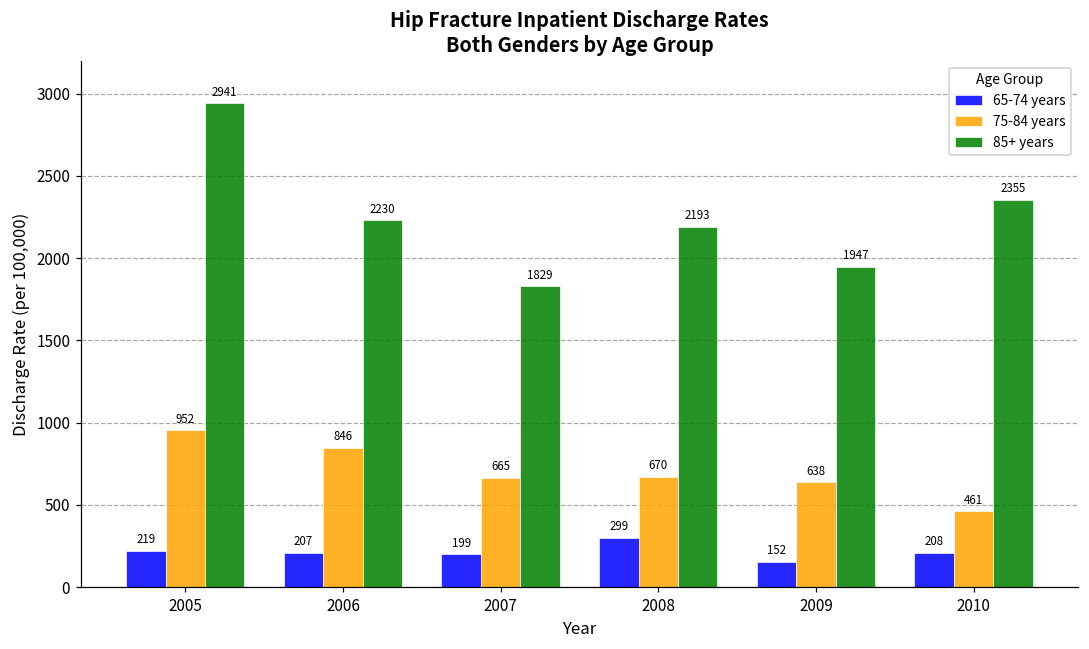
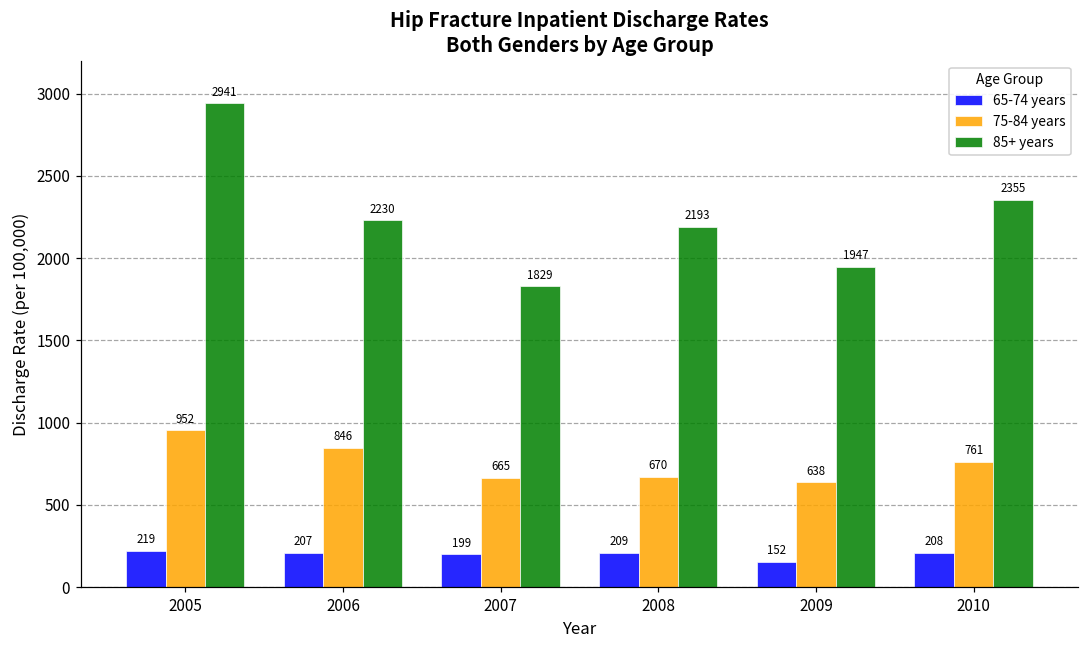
65-74 years, 2008: 299 -> 209
75-84 years, 2010: 461 -> 761
